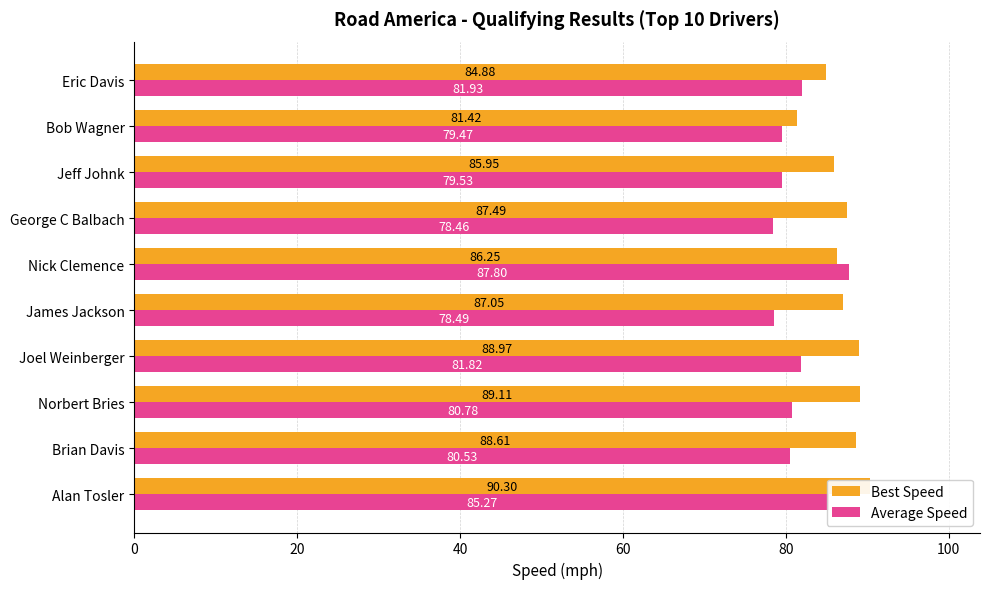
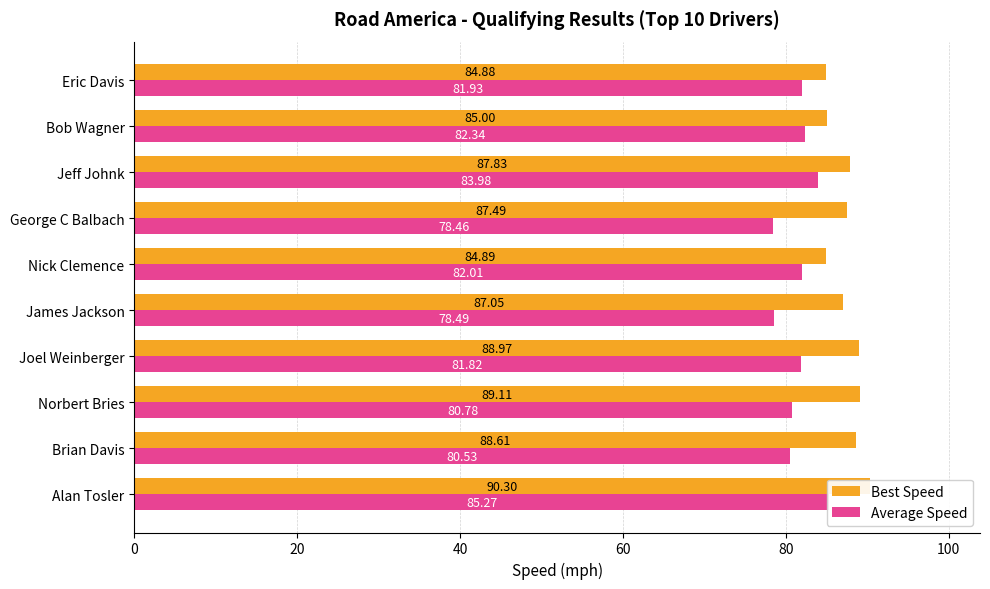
Best Speed, Bob Wagner: 81.42 -> 85.00
Average Speed, Bob Wagner: 79.47 -> 82.34
Best Speed, Jeff Johnk: 85.95 -> 87.83
Average Speed, Jeff Johnk: 79.53 -> 83.98
Best Speed, Nick Clemence: 86.25 -> 84.89
Average Speed, Nick Clemence: 87.80 -> 82.01
